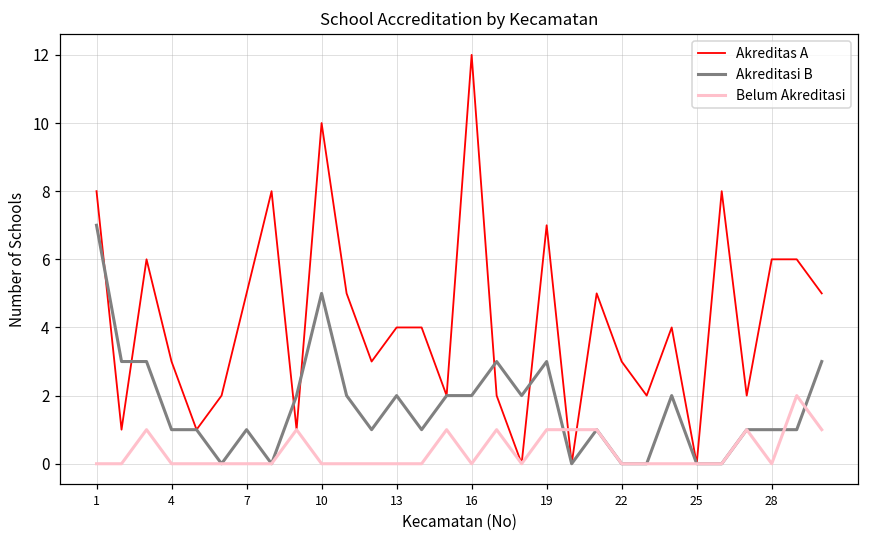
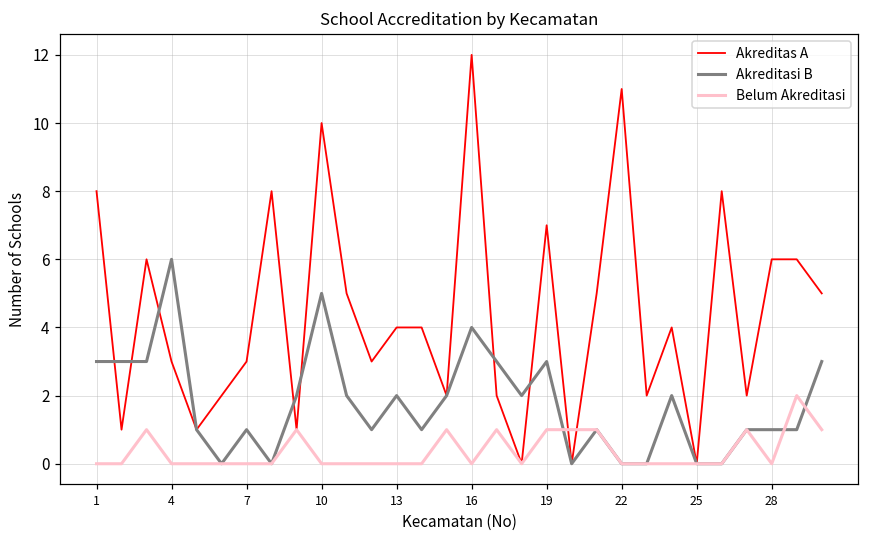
Akreditasi B, 1: 7 -> 3
Akreditasi B, 4: 1 -> 6
Akreditas A, 7: 5 -> 3
Akreditasi B, 16: 2 -> 4
Akreditas A, 22: 3 -> 11
